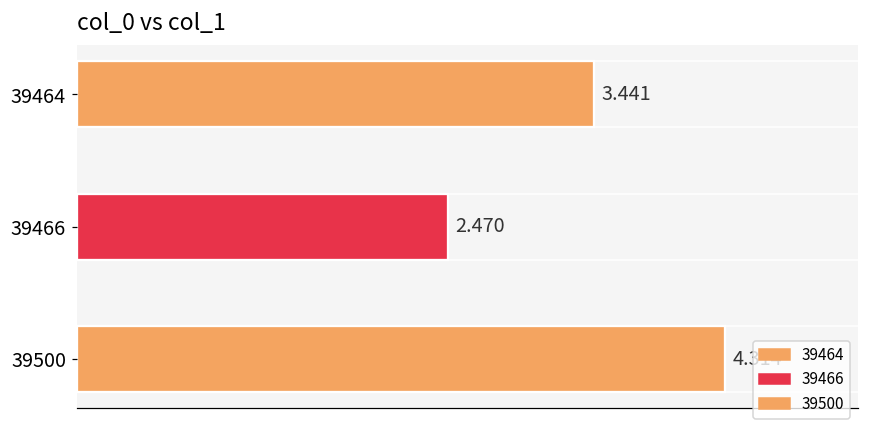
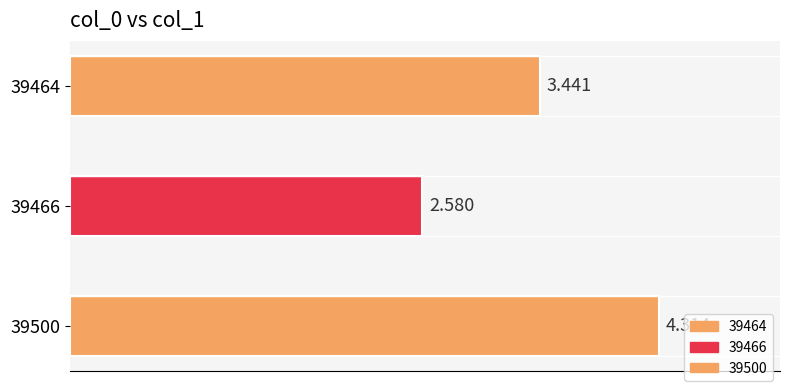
39466: 2.470 -> 2.580
